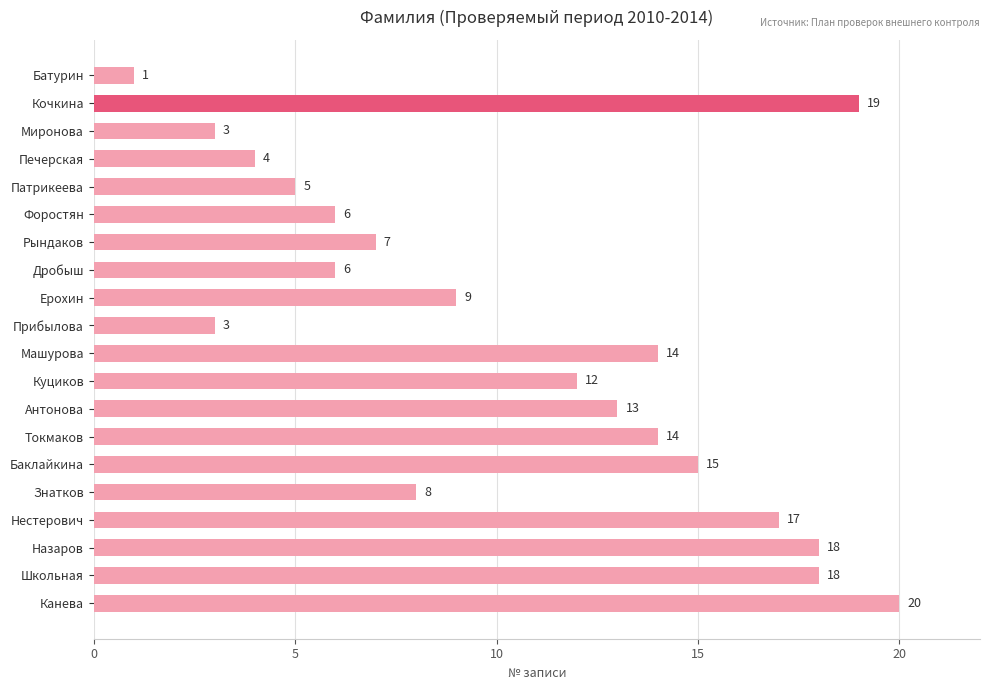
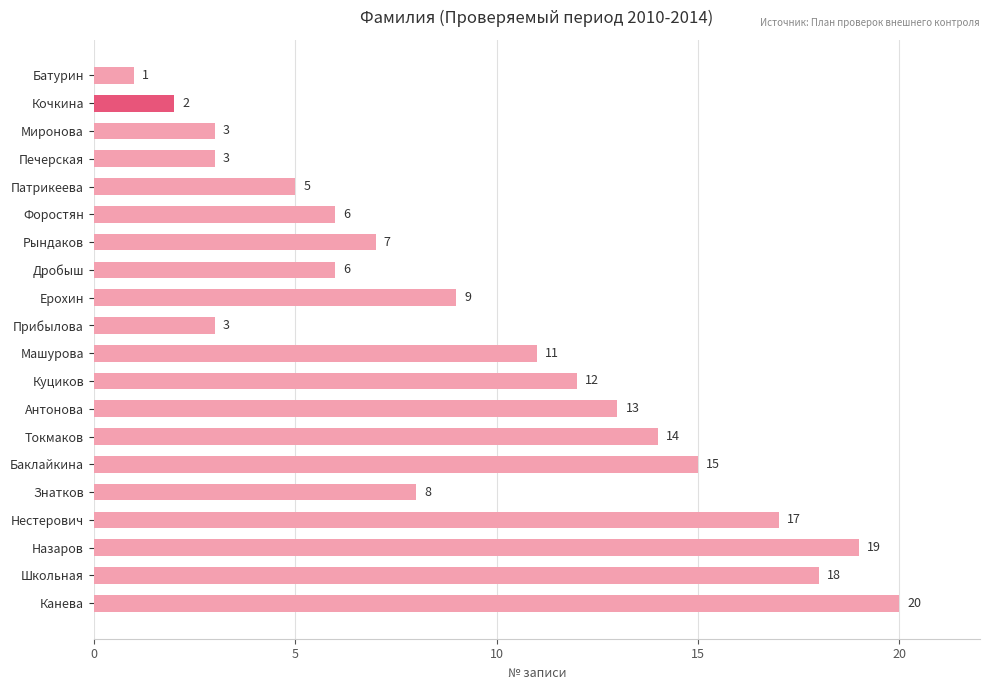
Кочкина: 19 -> 2
Печерская: 4 -> 3
Машурова: 14 -> 11
Назаров: 18 -> 19
